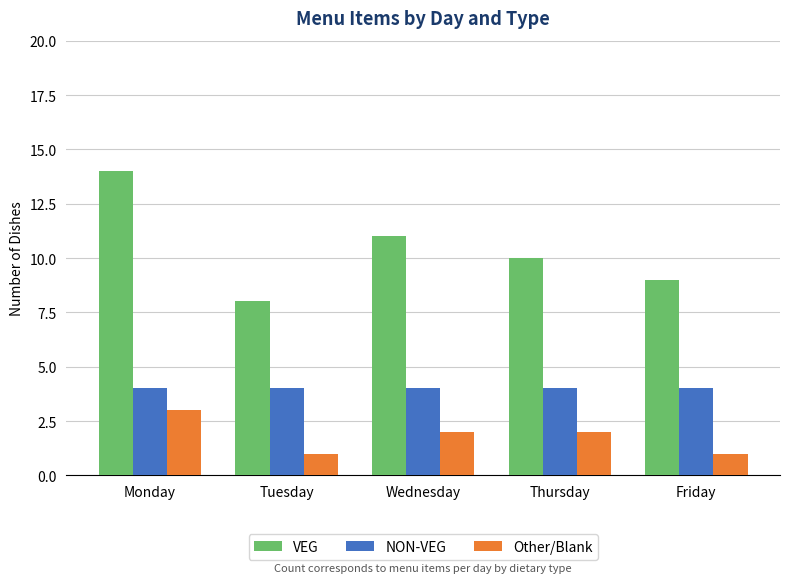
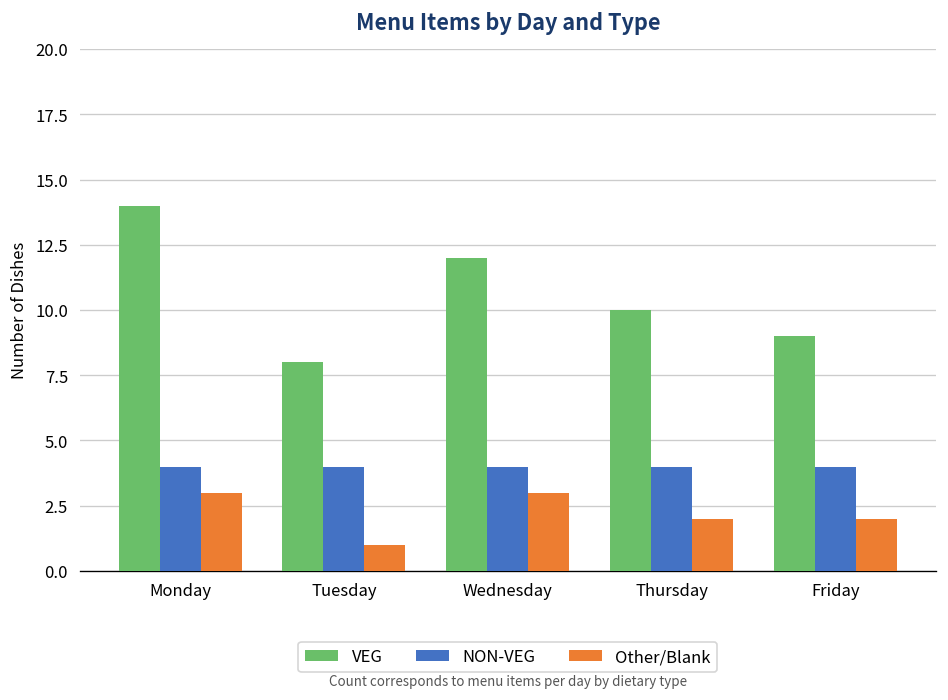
VEG, Wednesday: 11 -> 12
Other/Blank, Wednesday: 2 -> 3
Other/Blank, Friday: 1 -> 2
